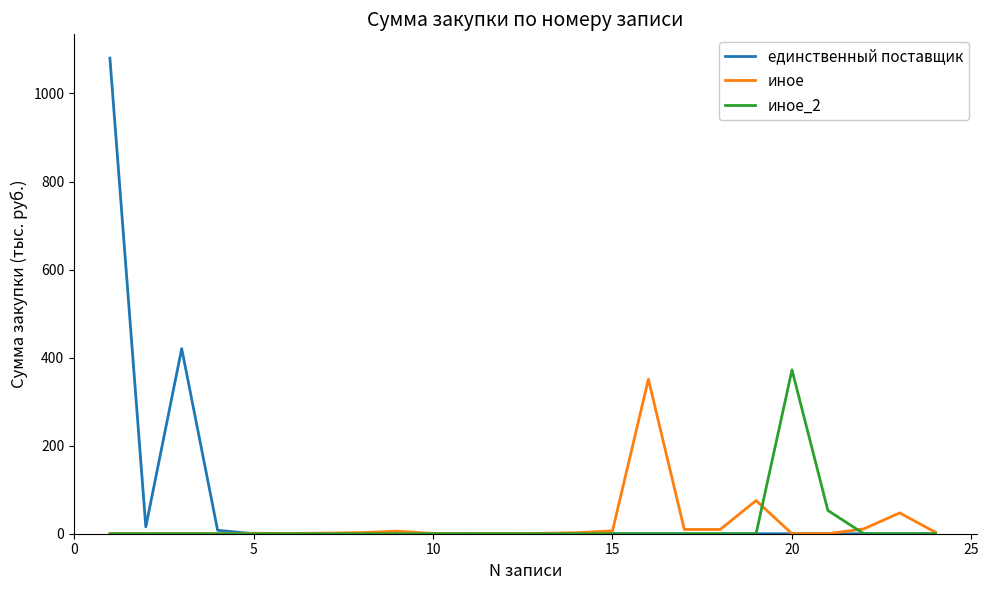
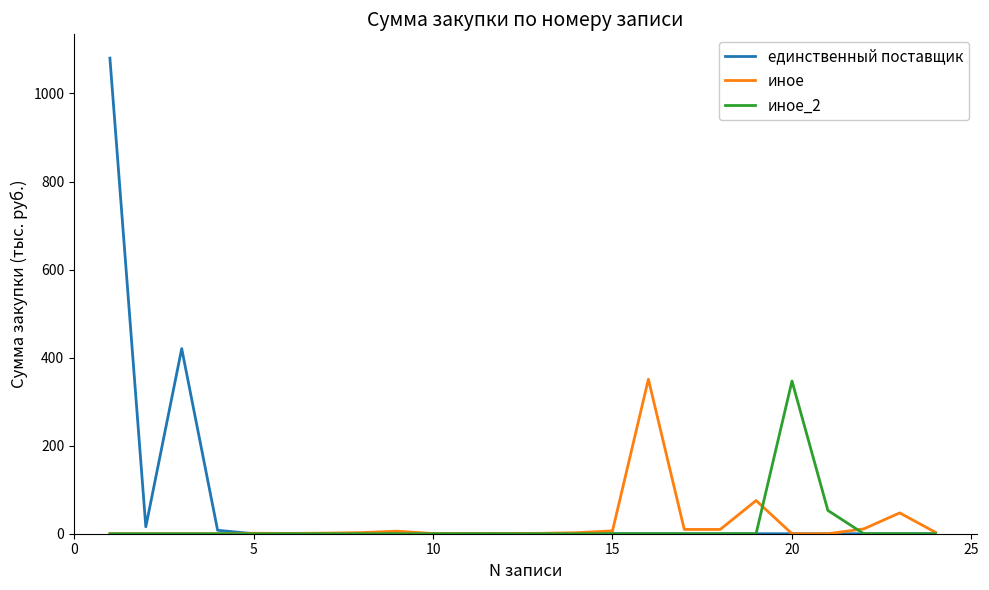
иное_2, 20: 370 -> 350
